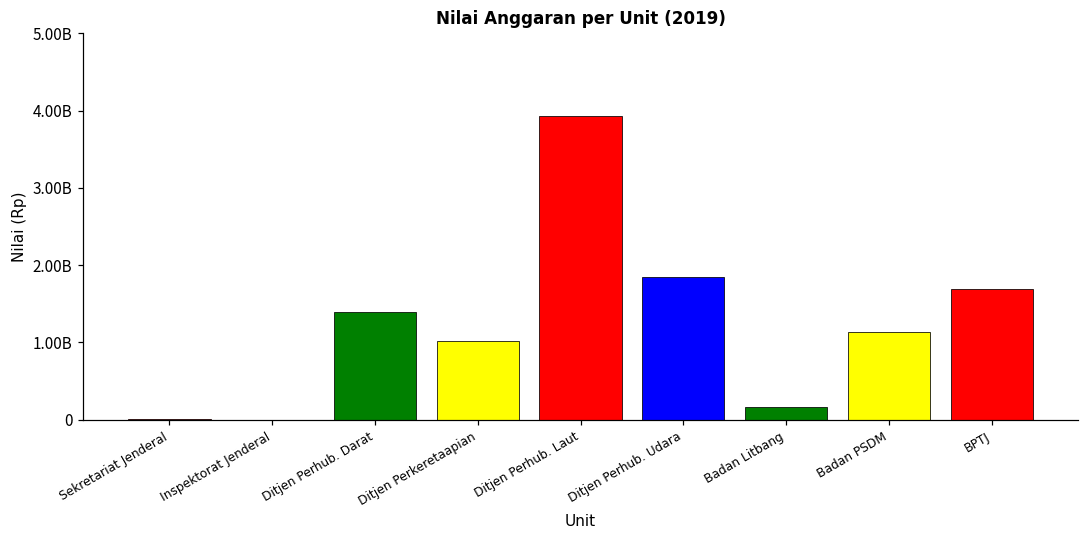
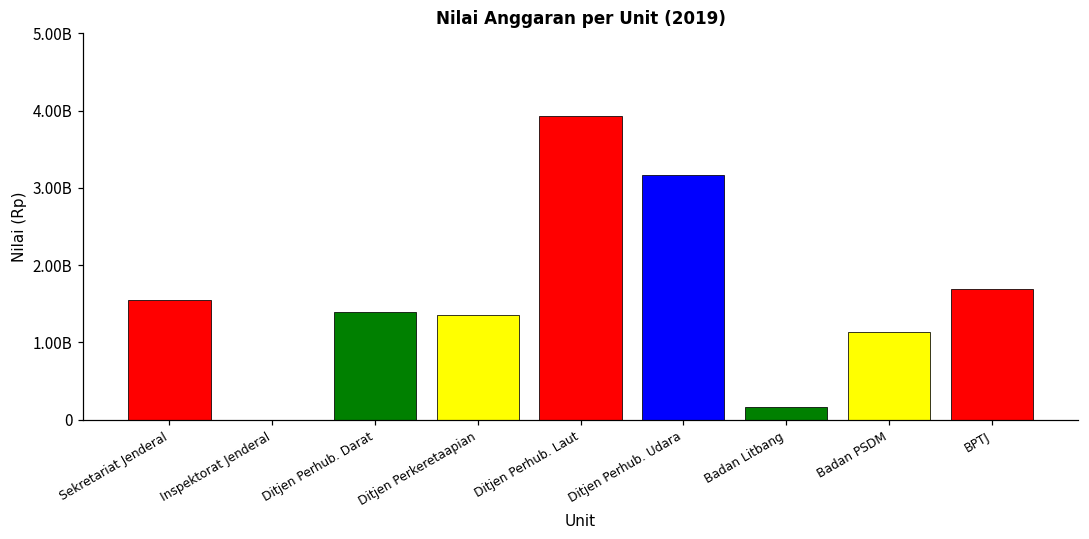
Sekretariat Jenderal: 0 -> 1600000000
Ditjen Perkeretaapian: 1000000000 -> 1400000000
Ditjen Perhub. Udara: 1900000000 -> 3200000000
